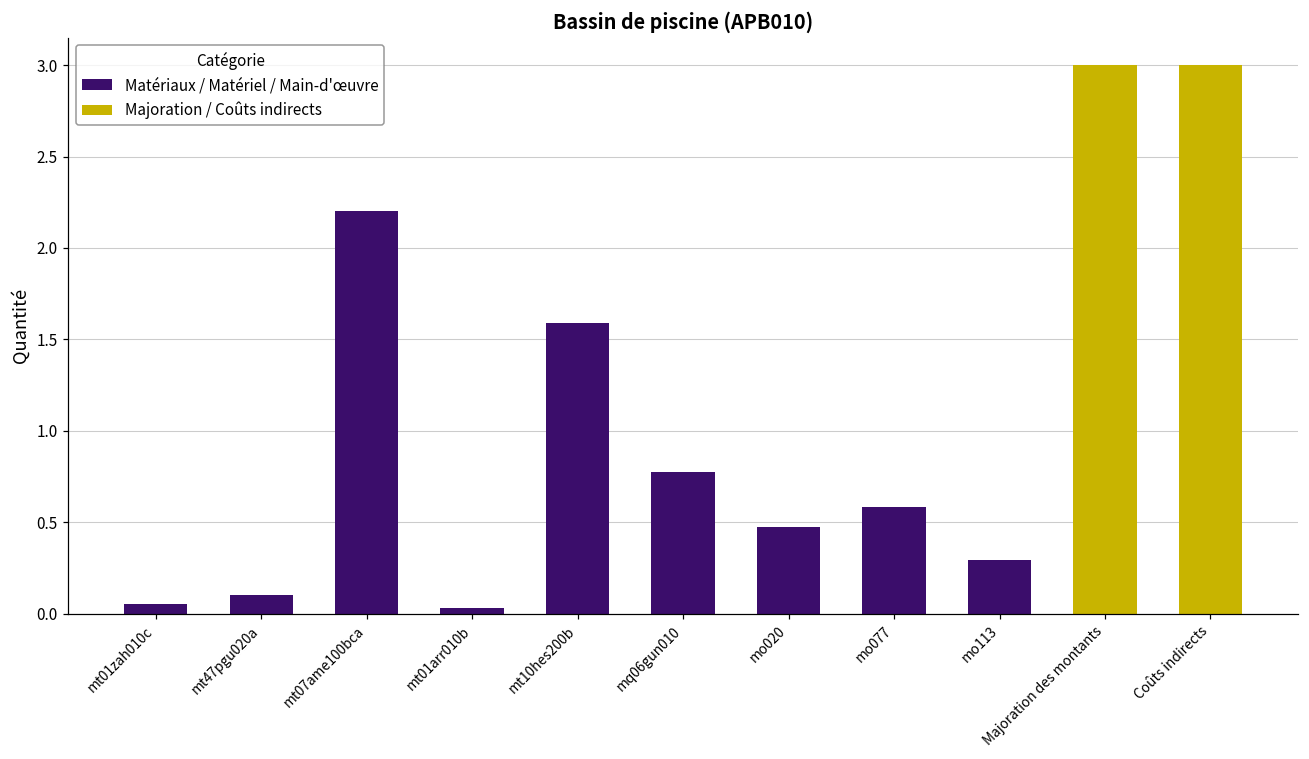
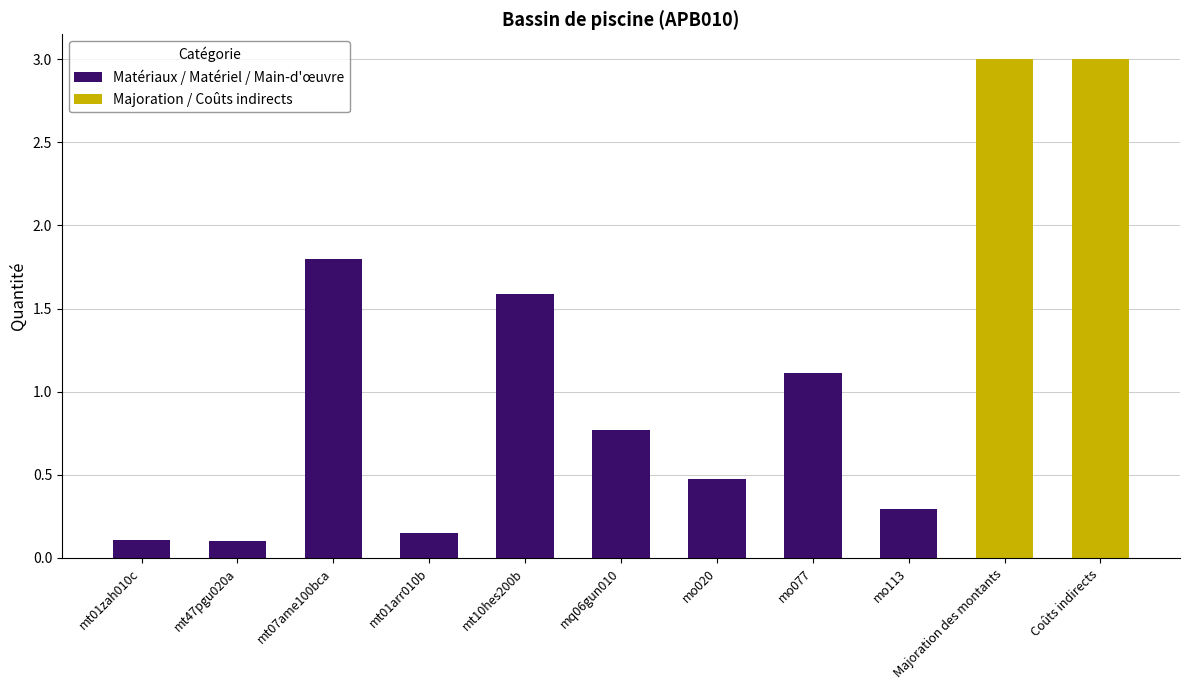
Matériaux / Matériel / Main-d'œuvre, mt01zah010c: 0.05 -> 0.11
Matériaux / Matériel / Main-d'œuvre, mt07ame100bca: 2.2 -> 1.8
Matériaux / Matériel / Main-d'œuvre, mt01arr010b: 0.03 -> 0.15
Matériaux / Matériel / Main-d'œuvre, mo077: 0.58 -> 1.11
